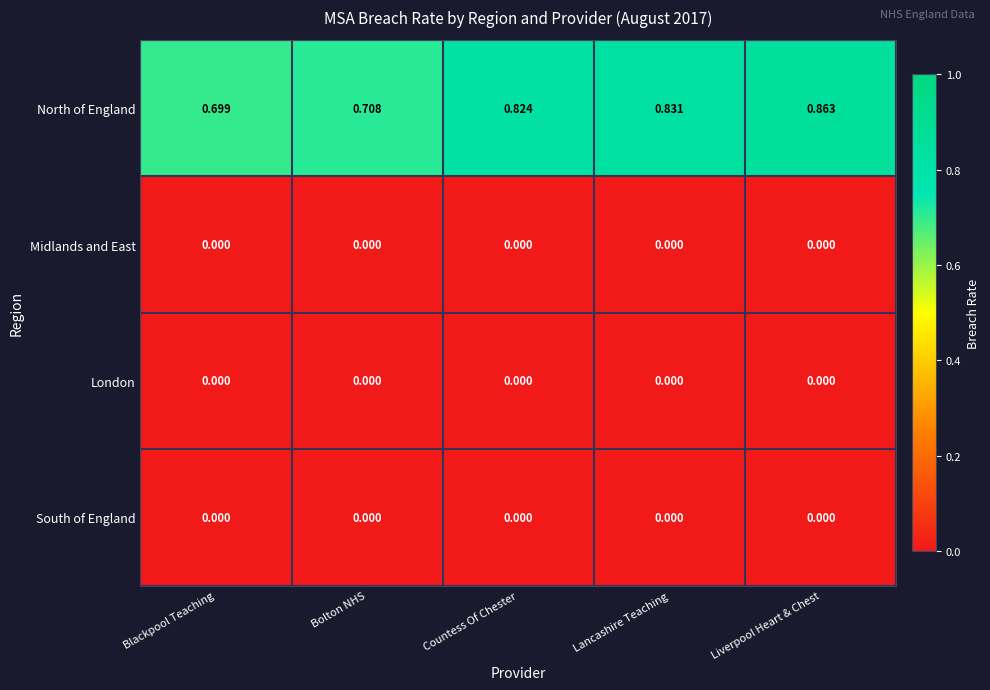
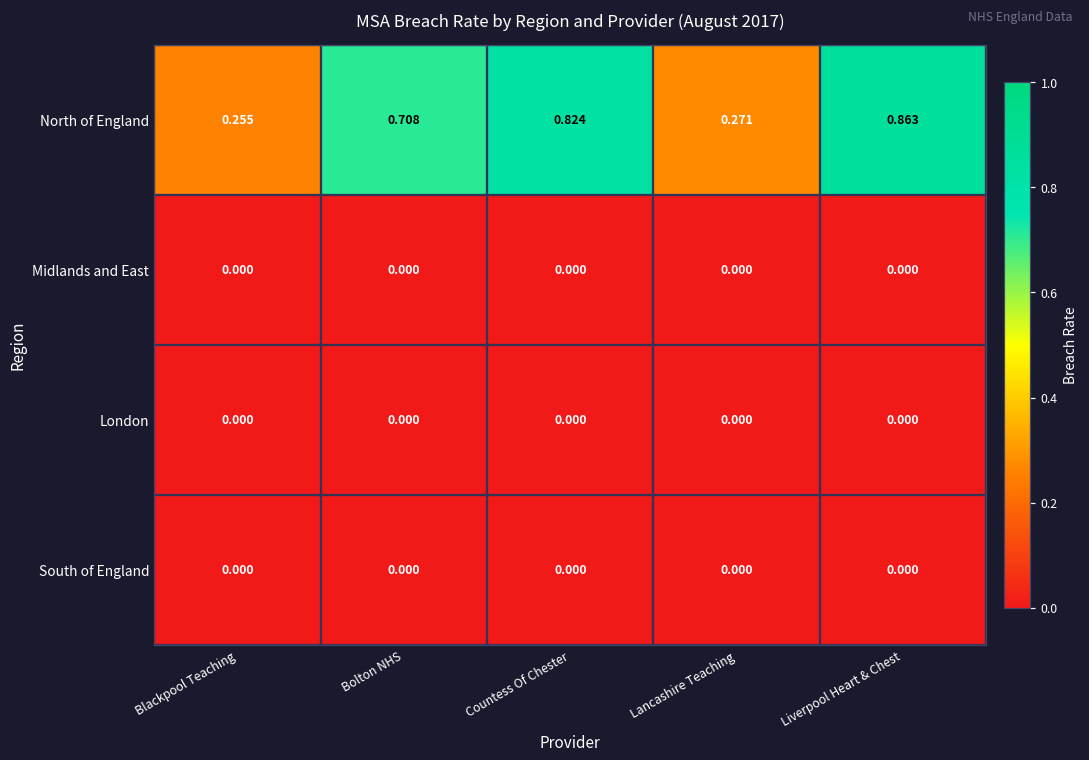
North of England, Blackpool Teaching: 0.699 -> 0.255
North of England, Lancashire Teaching: 0.831 -> 0.271
